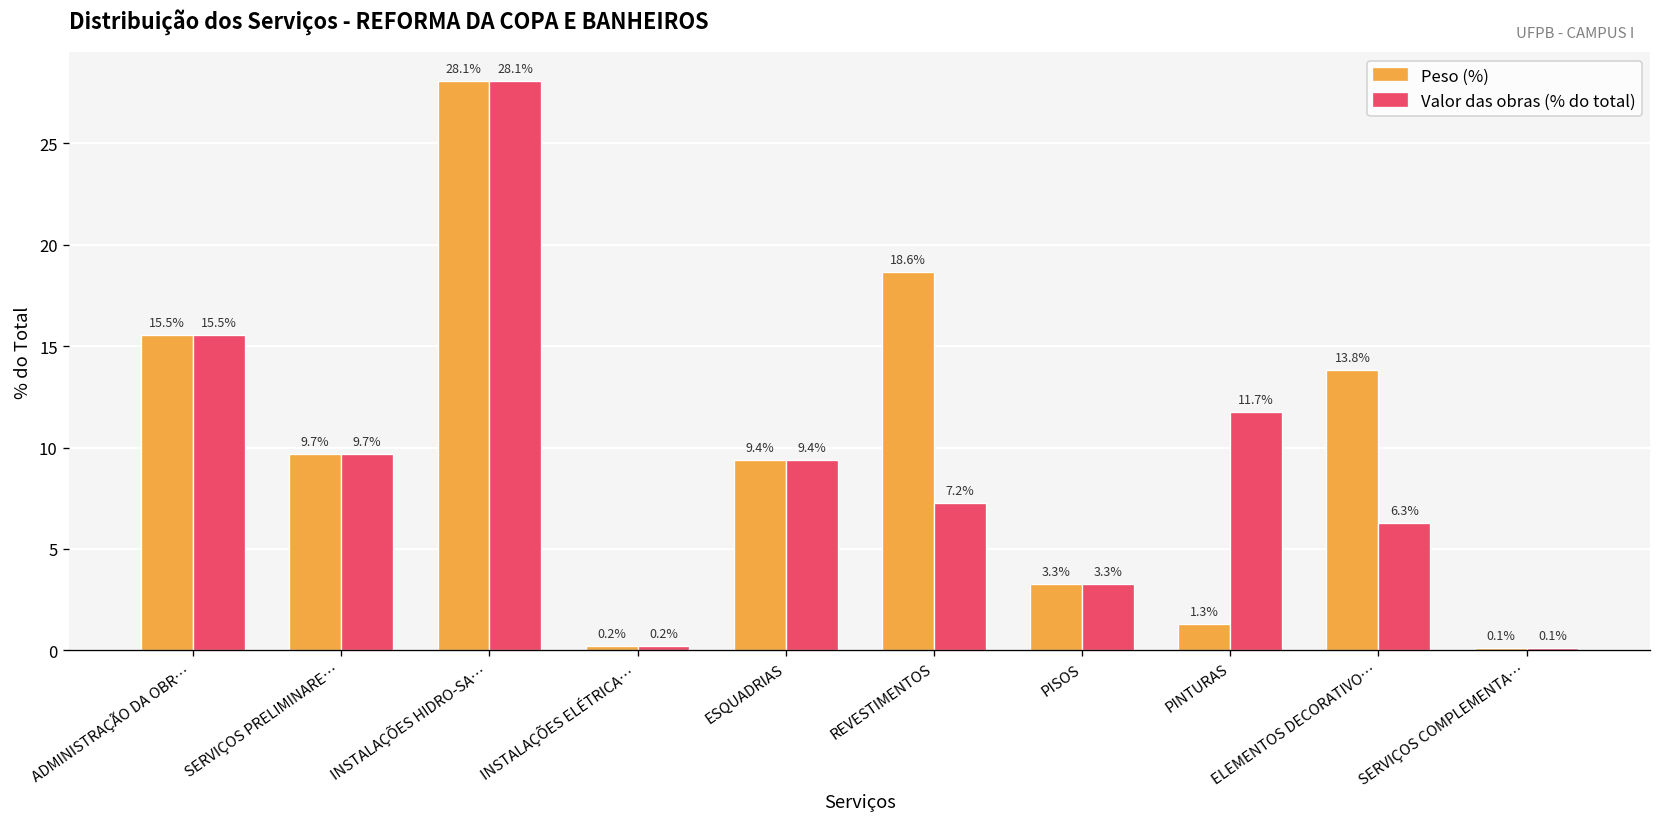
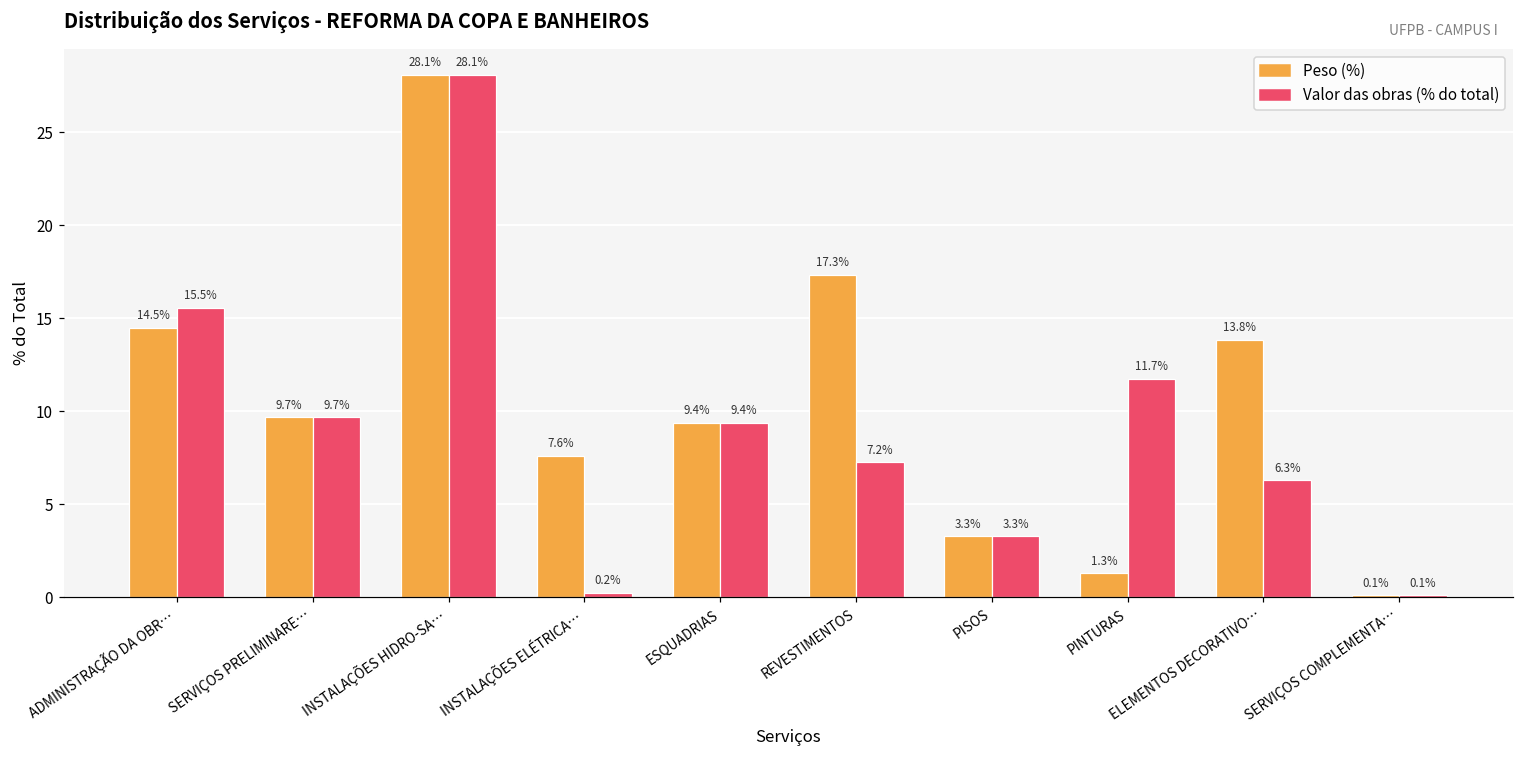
Peso (%), ADMINISTRAÇÃO DA OBR…: 15.5% -> 14.5%
Peso (%), INSTALAÇÕES ELÉTRICA…: 0.2% -> 7.6%
Peso (%), REVESTIMENTOS: 18.6% -> 17.3%
